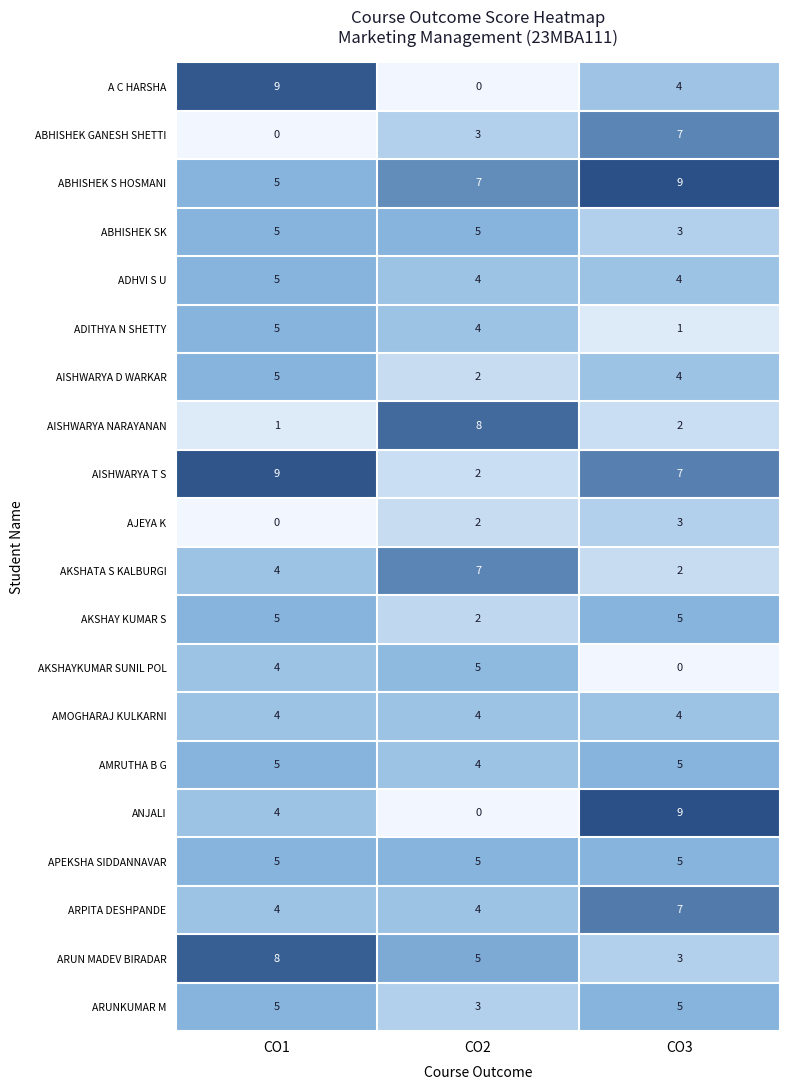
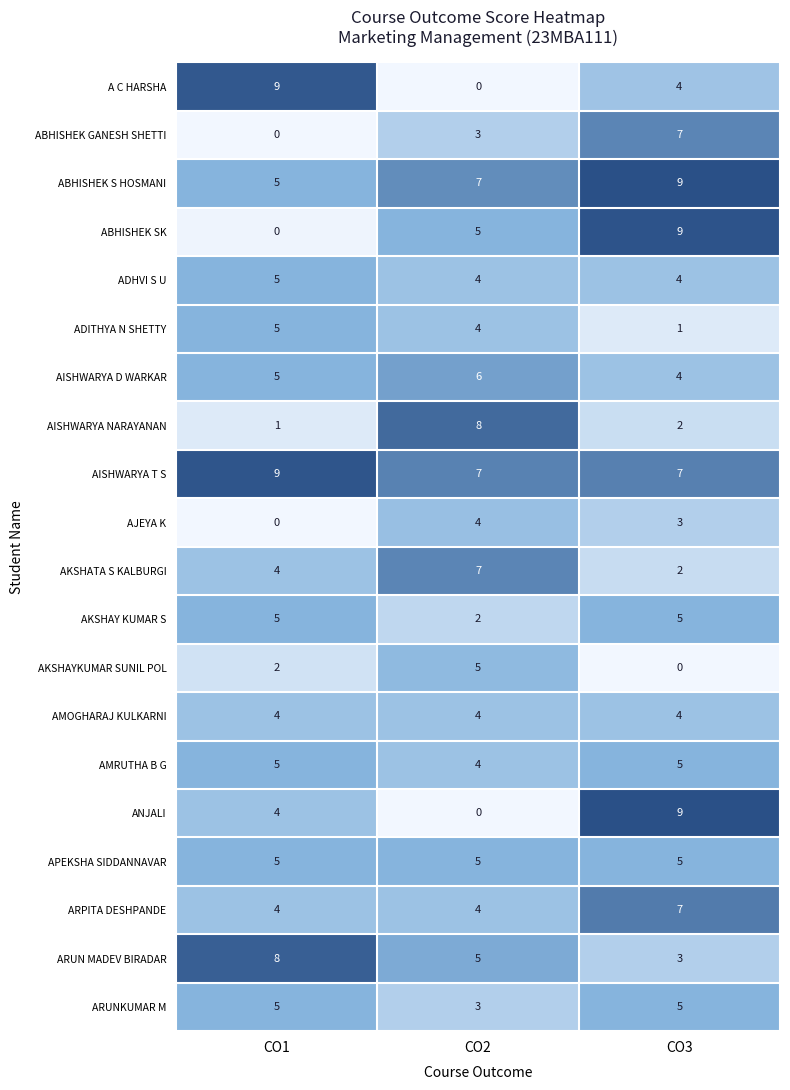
ABHISHEK SK, CO1: 5 -> 0
ABHISHEK SK, CO3: 3 -> 9
AISHWARYA D WARKAR, CO2: 2 -> 6
AISHWARYA T S, CO2: 2 -> 7
AJEYA K, CO2: 2 -> 4
AKSHAYKUMAR SUNIL POL, CO1: 4 -> 2
